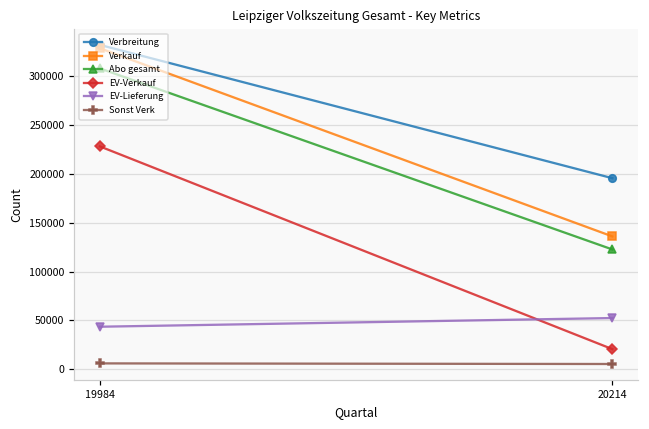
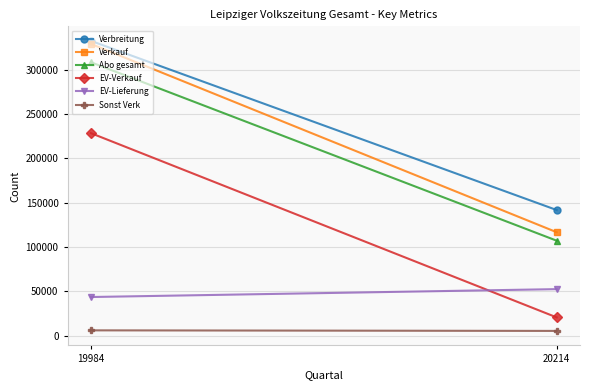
Verbreitung, 20214: 200000 -> 140000
Verkauf, 20214: 140000 -> 120000
Abo gesamt, 20214: 120000 -> 110000
